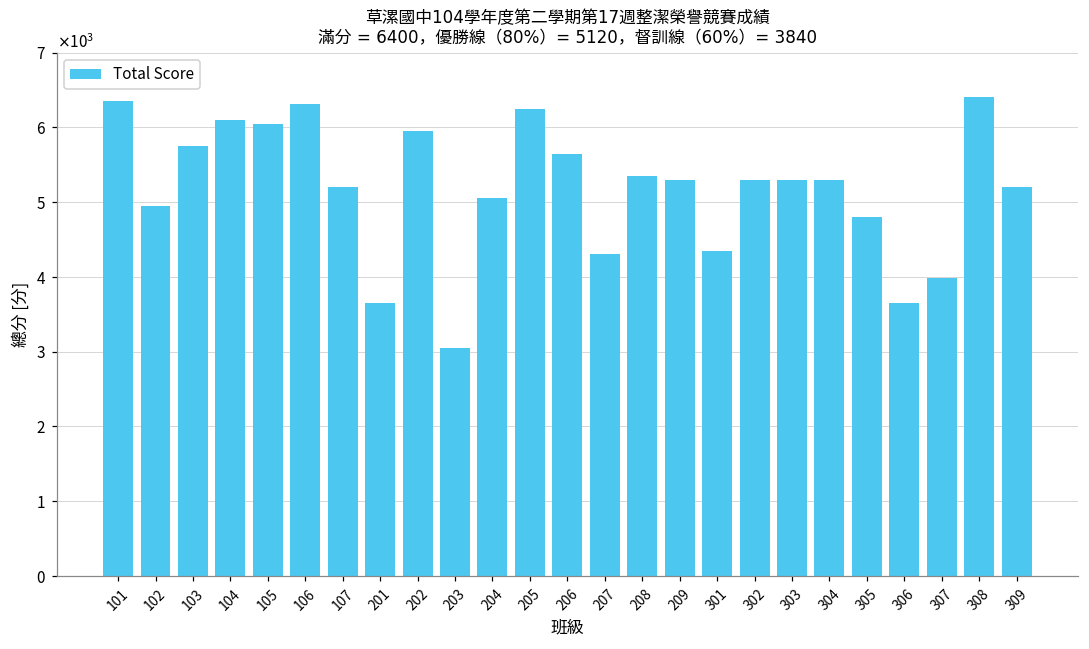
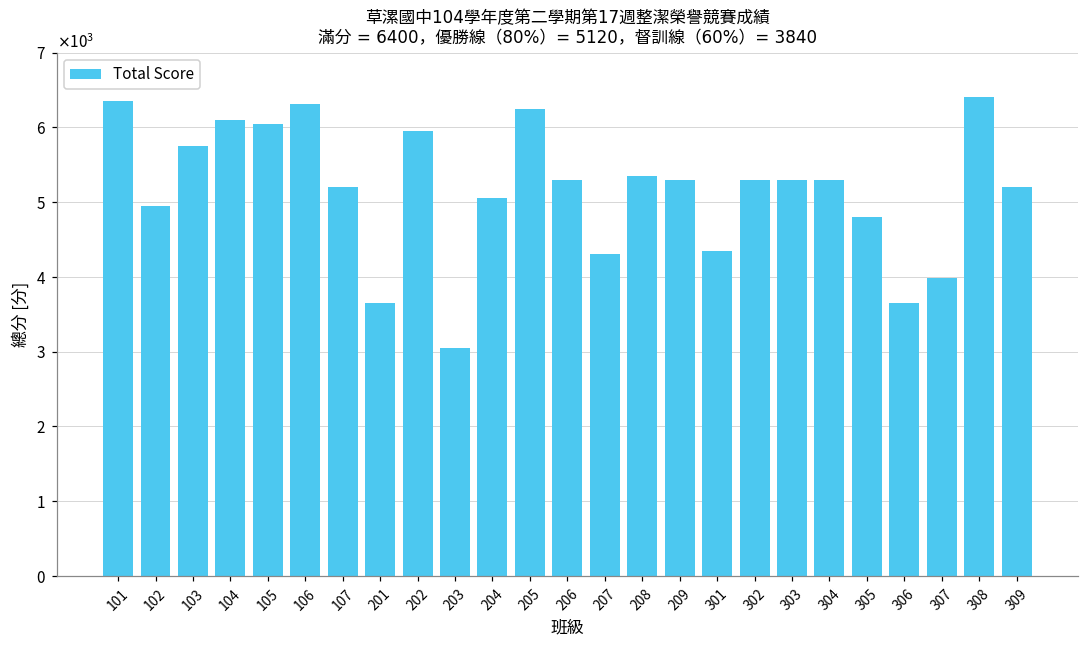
206: 5600 -> 5300
